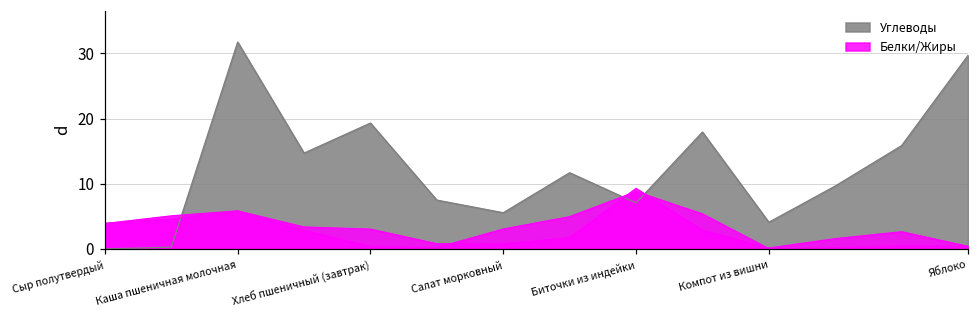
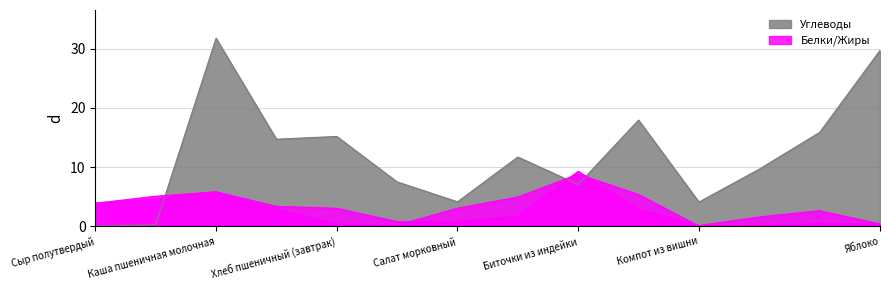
Углеводы, Хлеб пшеничный (завтрак): 19 -> 15
Углеводы, Салат морковный: 6 -> 4
